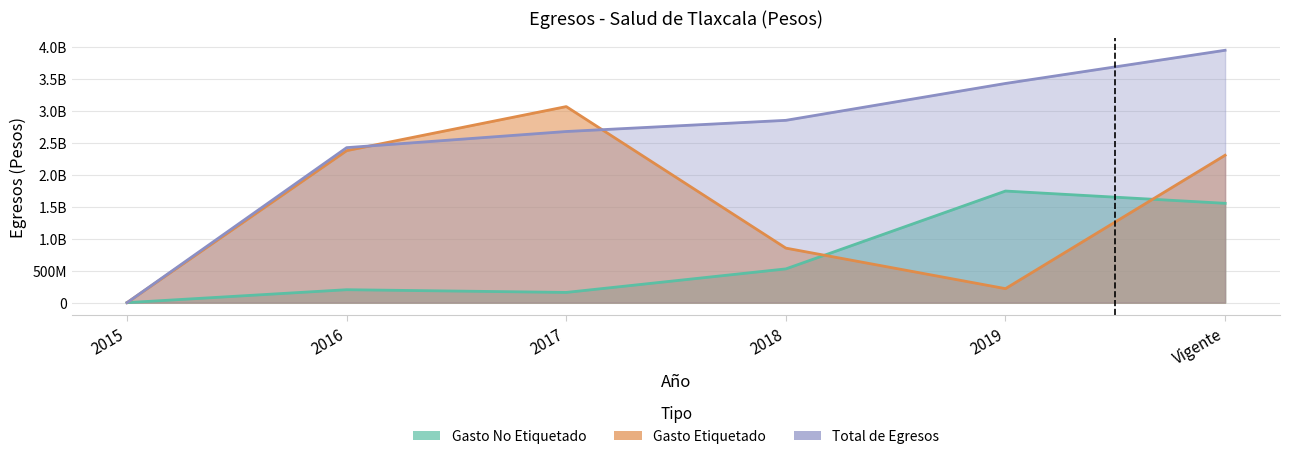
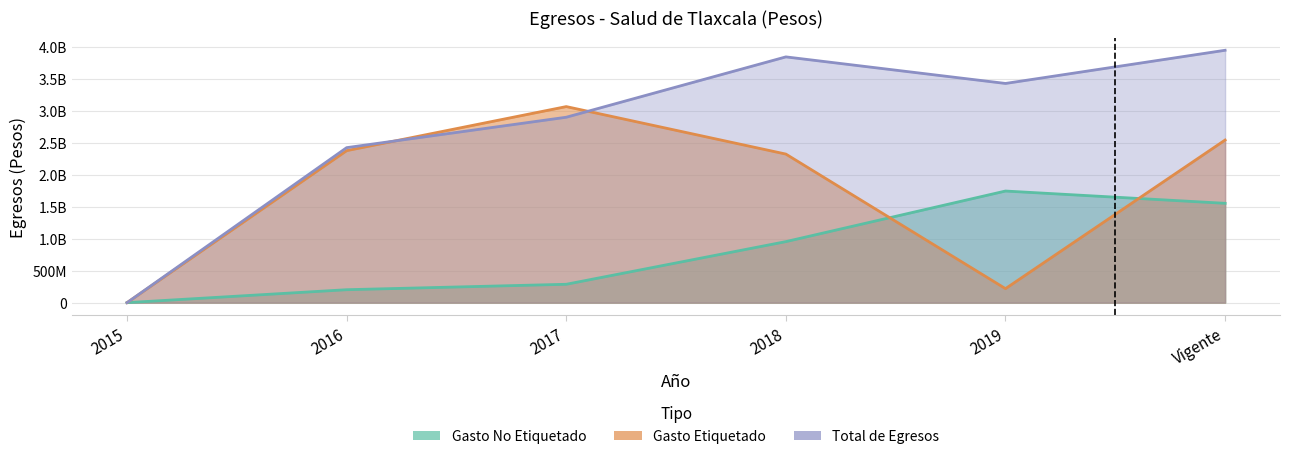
Gasto No Etiquetado, 2017: 200000000 -> 300000000
Total de Egresos, 2017: 2700000000 -> 2900000000
Gasto No Etiquetado, 2018: 500000000 -> 1000000000
Gasto Etiquetado, 2018: 900000000 -> 2300000000
Total de Egresos, 2018: 2800000000 -> 3800000000
Gasto Etiquetado, Vigente: 2300000000 -> 2500000000
